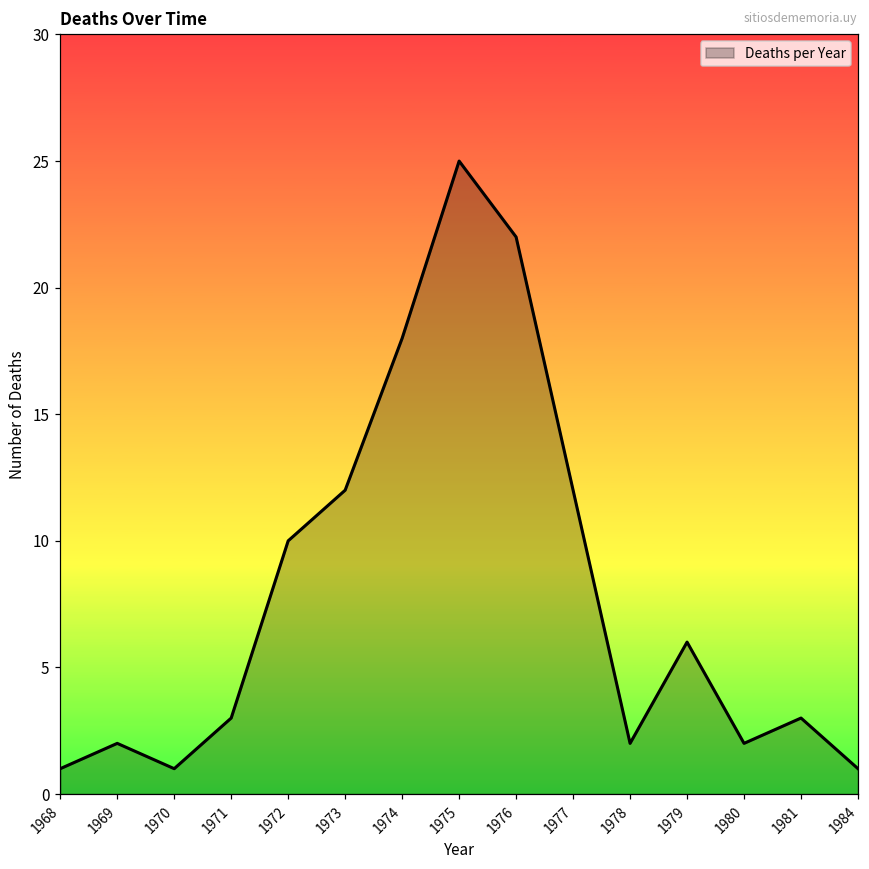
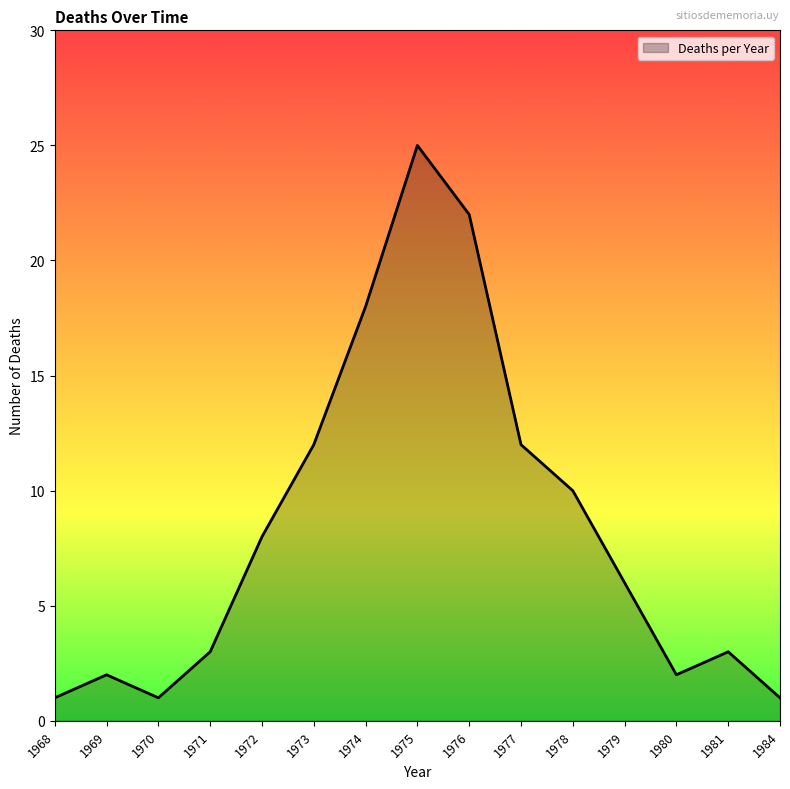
1972: 10 -> 8
1978: 2 -> 10
